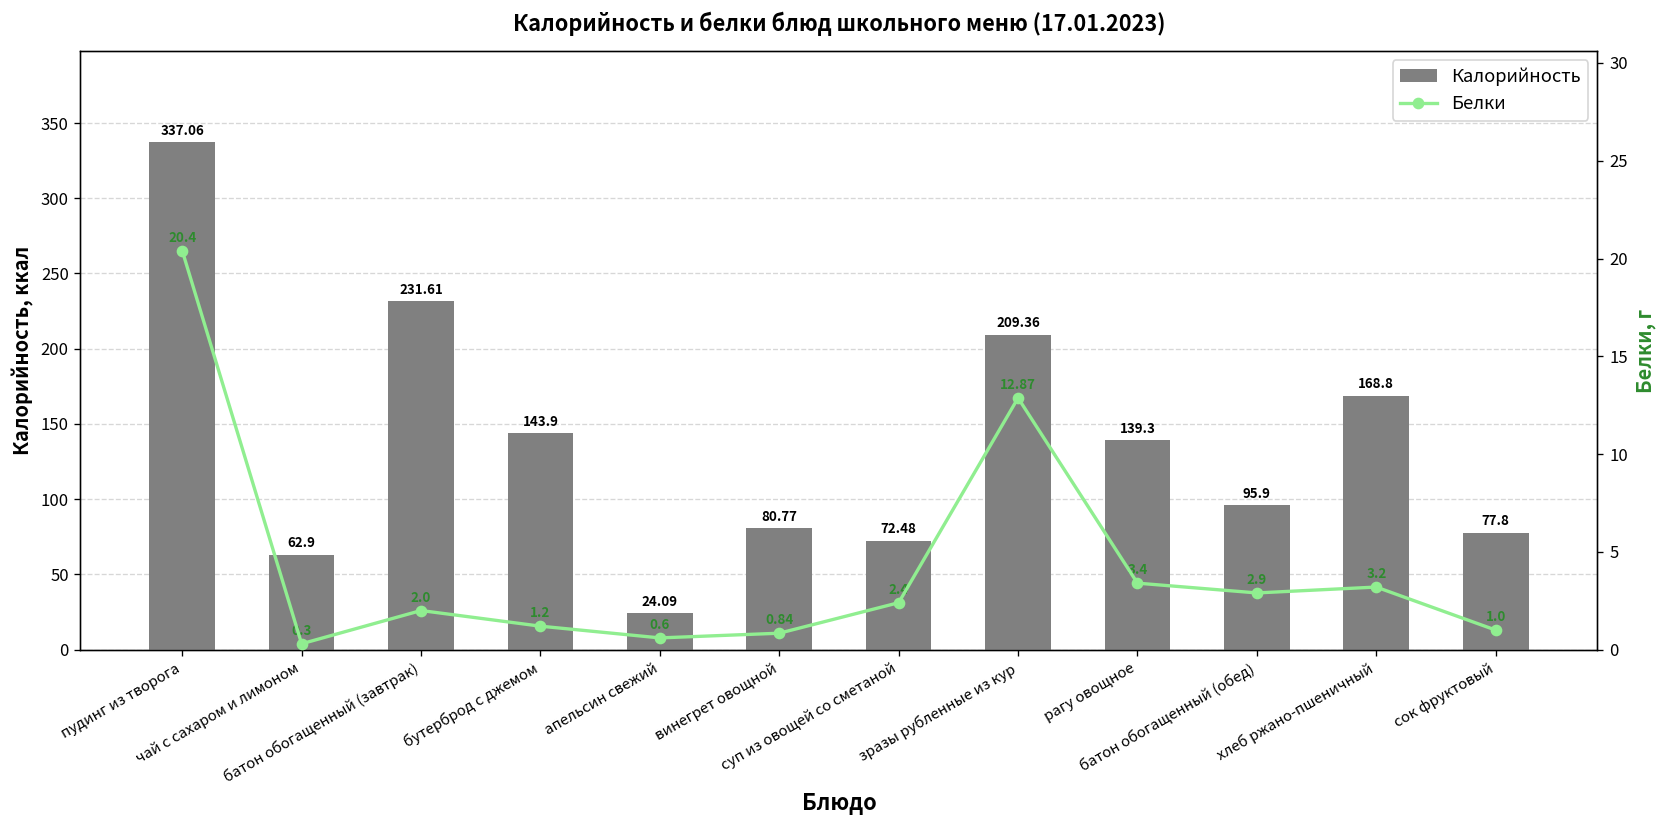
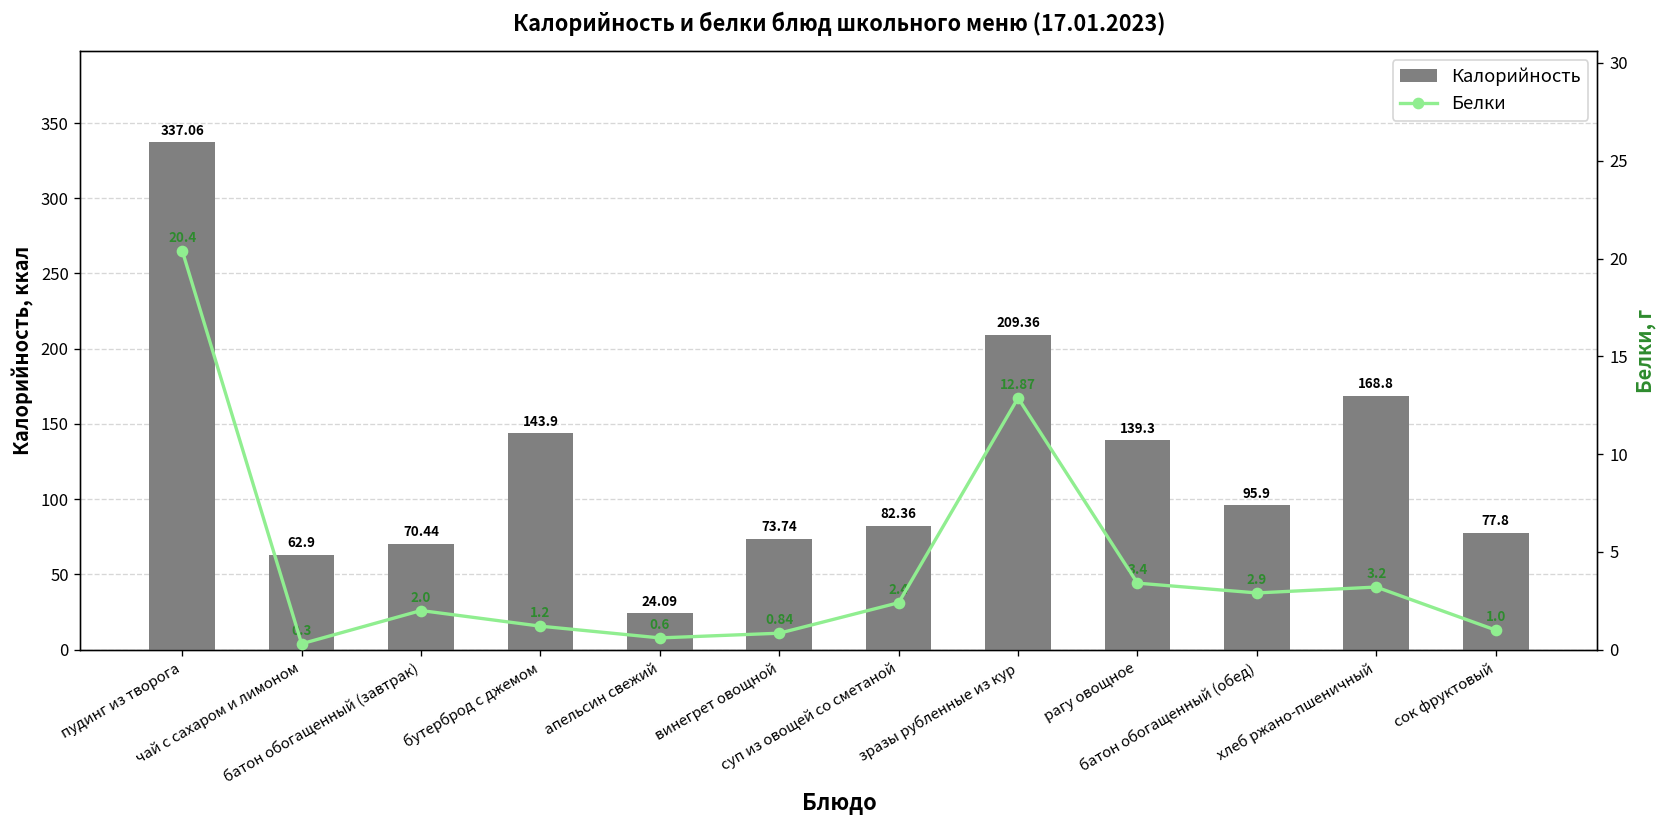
Калорийность, батон обогащенный (завтрак): 231.61 -> 70.44
Калорийность, винегрет овощной: 80.77 -> 73.74
Калорийность, суп из овощей со сметаной: 72.48 -> 82.36
